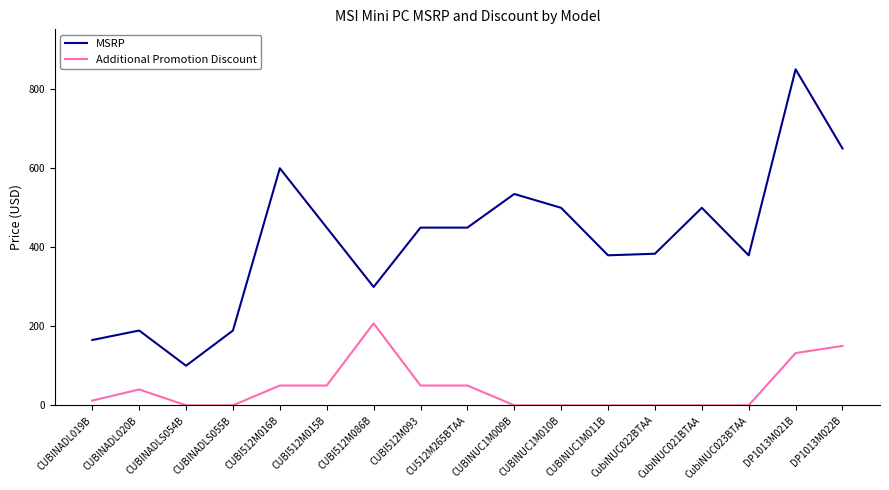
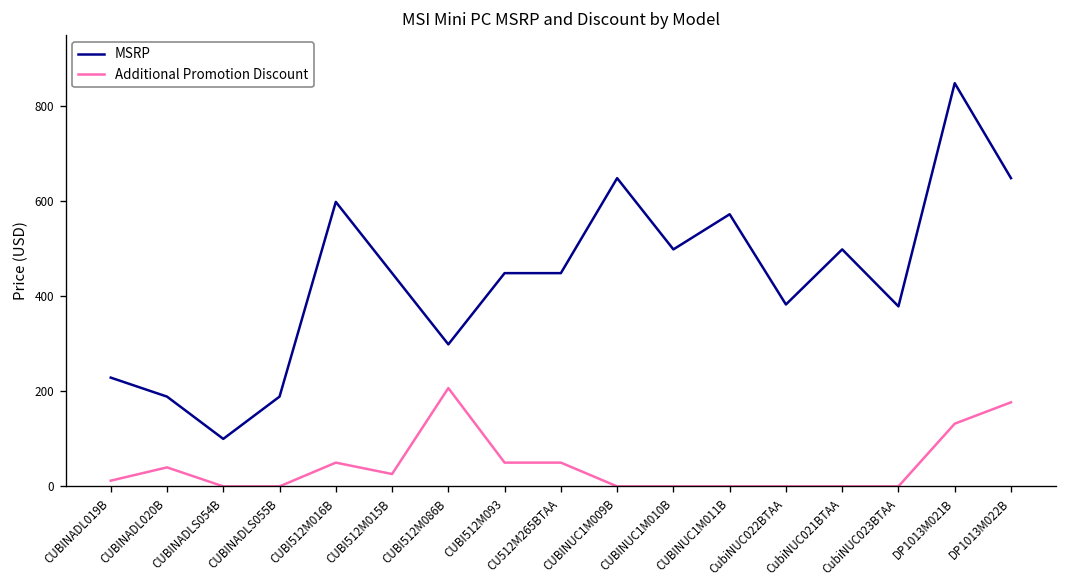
MSRP, CUBINADL019B: 170 -> 230
Additional Promotion Discount, CUBI512M015B: 50 -> 30
MSRP, CUBINUC1M009B: 530 -> 650
MSRP, CUBINUC1M011B: 380 -> 570
Additional Promotion Discount, DP1013M022B: 150 -> 180
